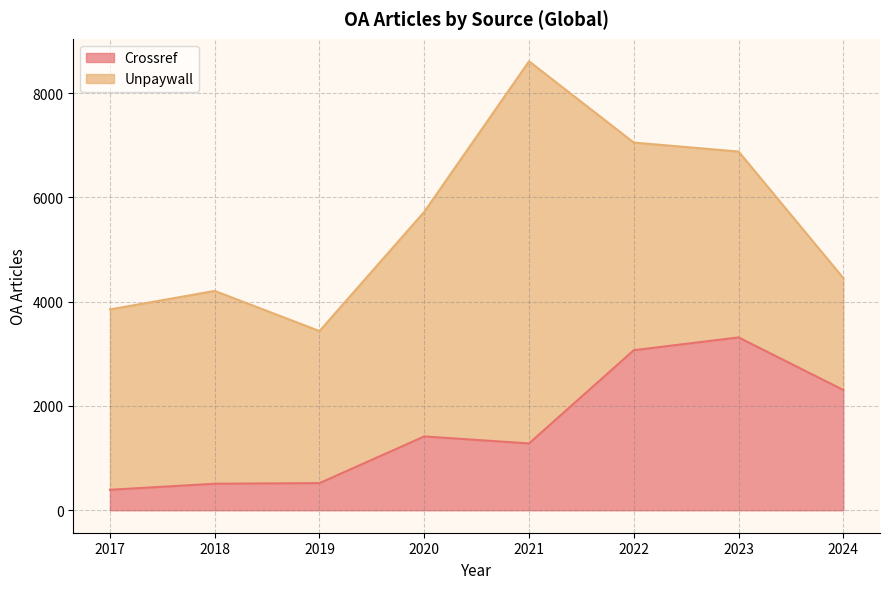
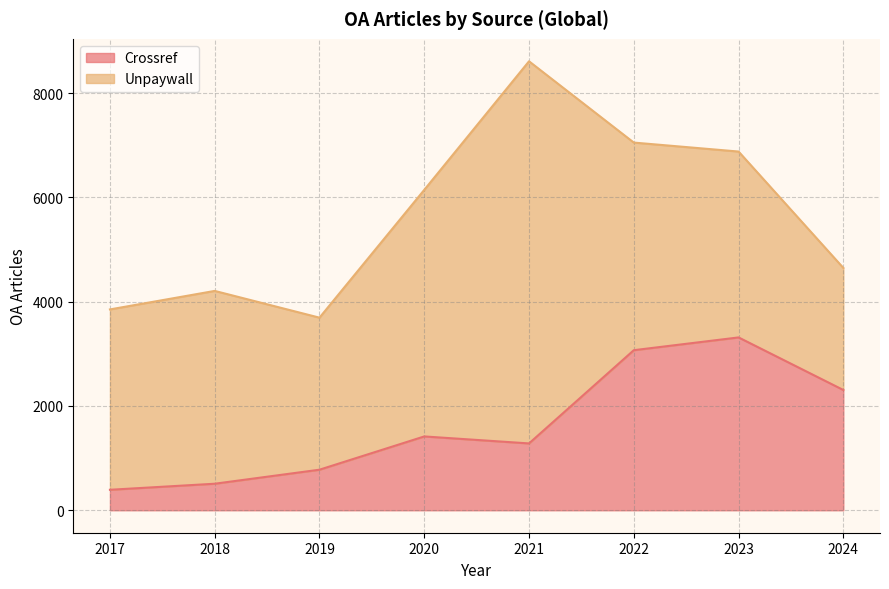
Crossref, 2019: 500 -> 800
Unpaywall, 2020: 4300 -> 4700
Unpaywall, 2024: 2100 -> 2300
